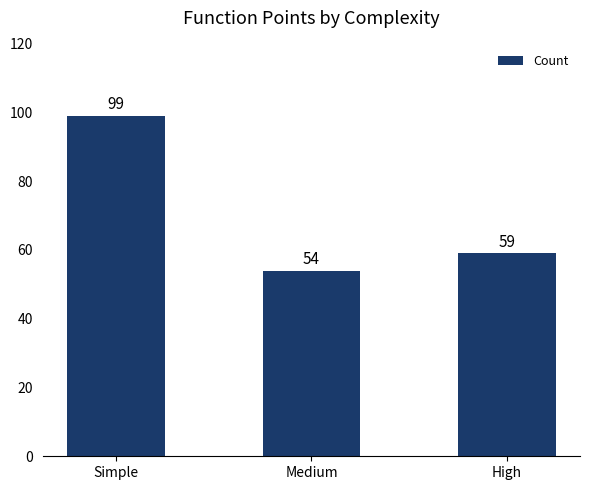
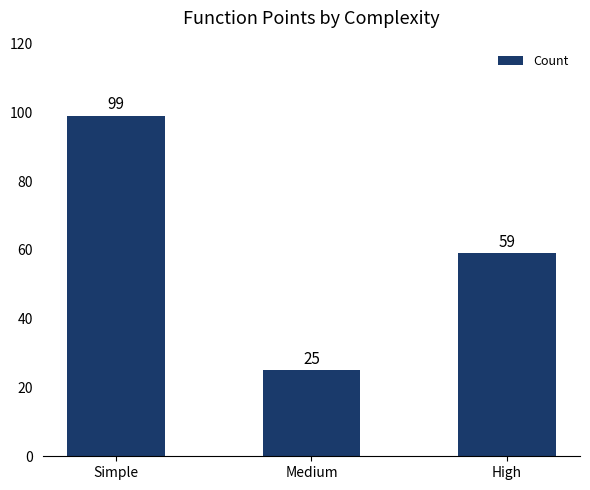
Medium: 54 -> 25
